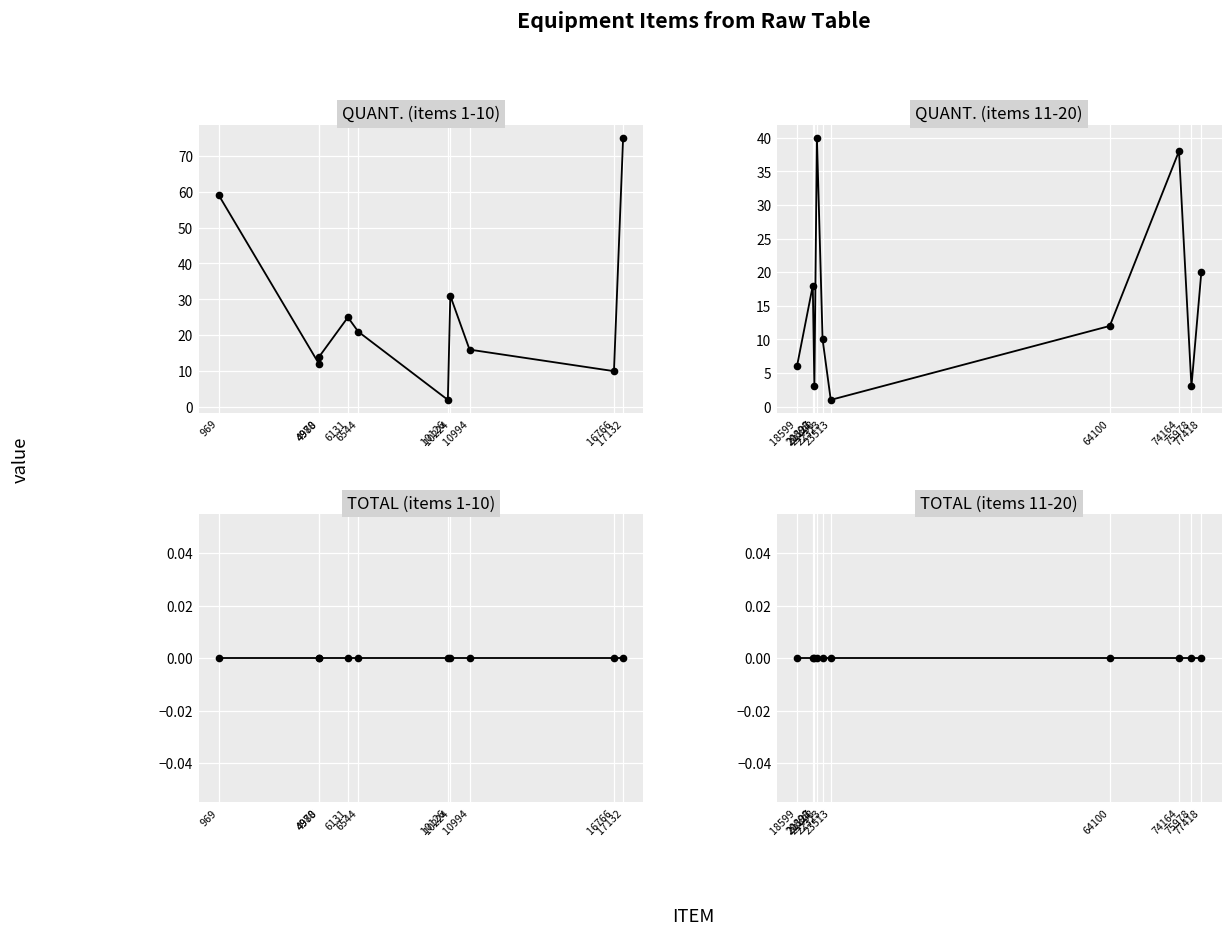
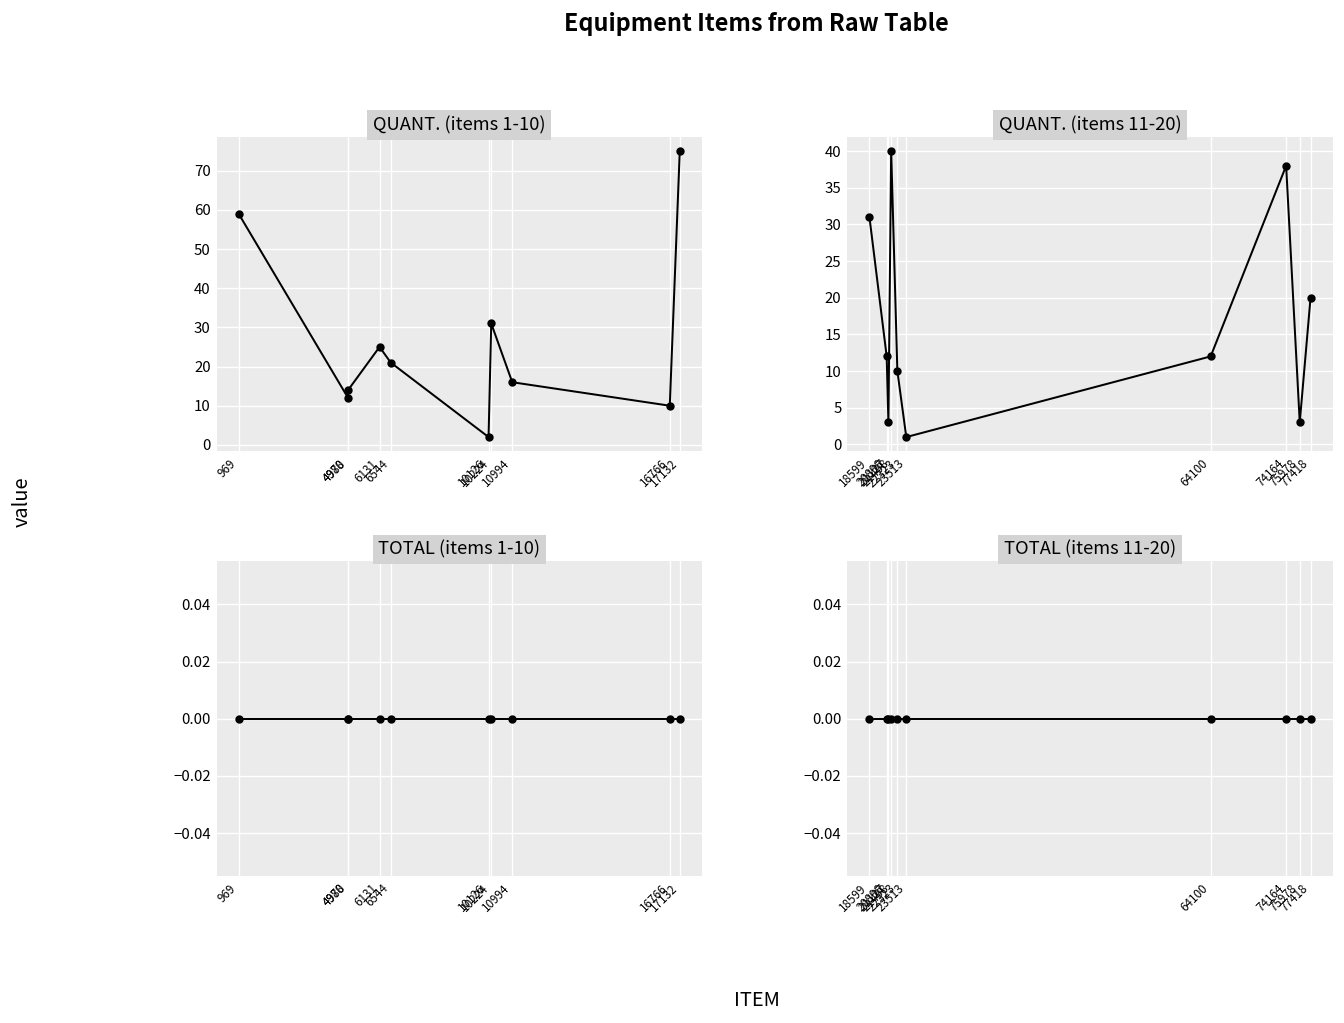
QUANT. (items 11-20), 18599: 6 -> 31
QUANT. (items 11-20), 20898: 18 -> 12
